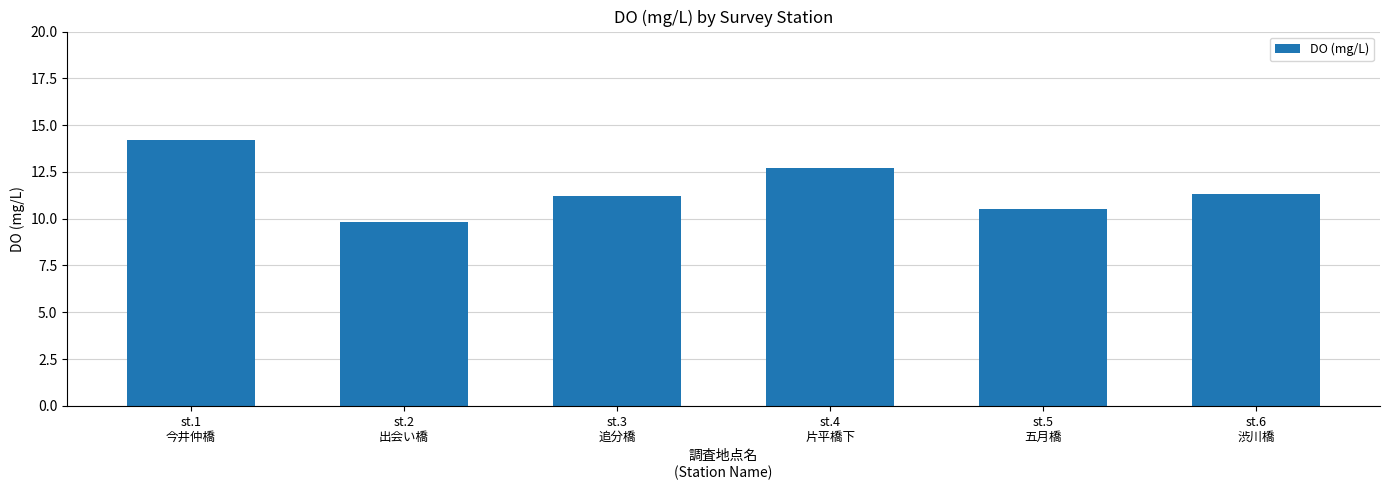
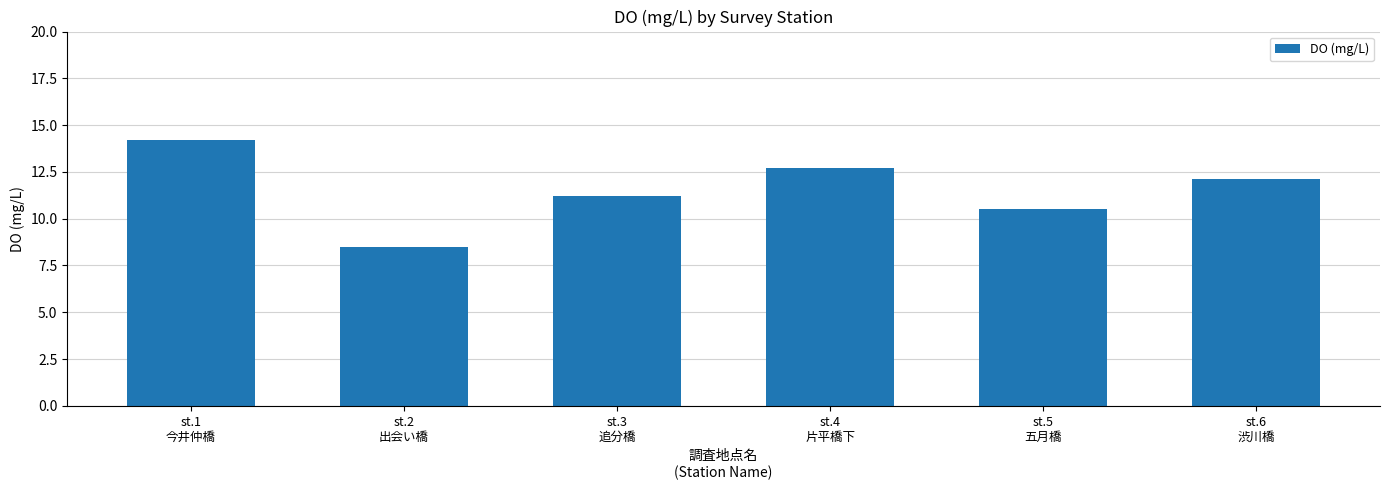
st.2 出会い橋: 9.8 -> 8.5
st.6 渋川橋: 11.3 -> 12.1
